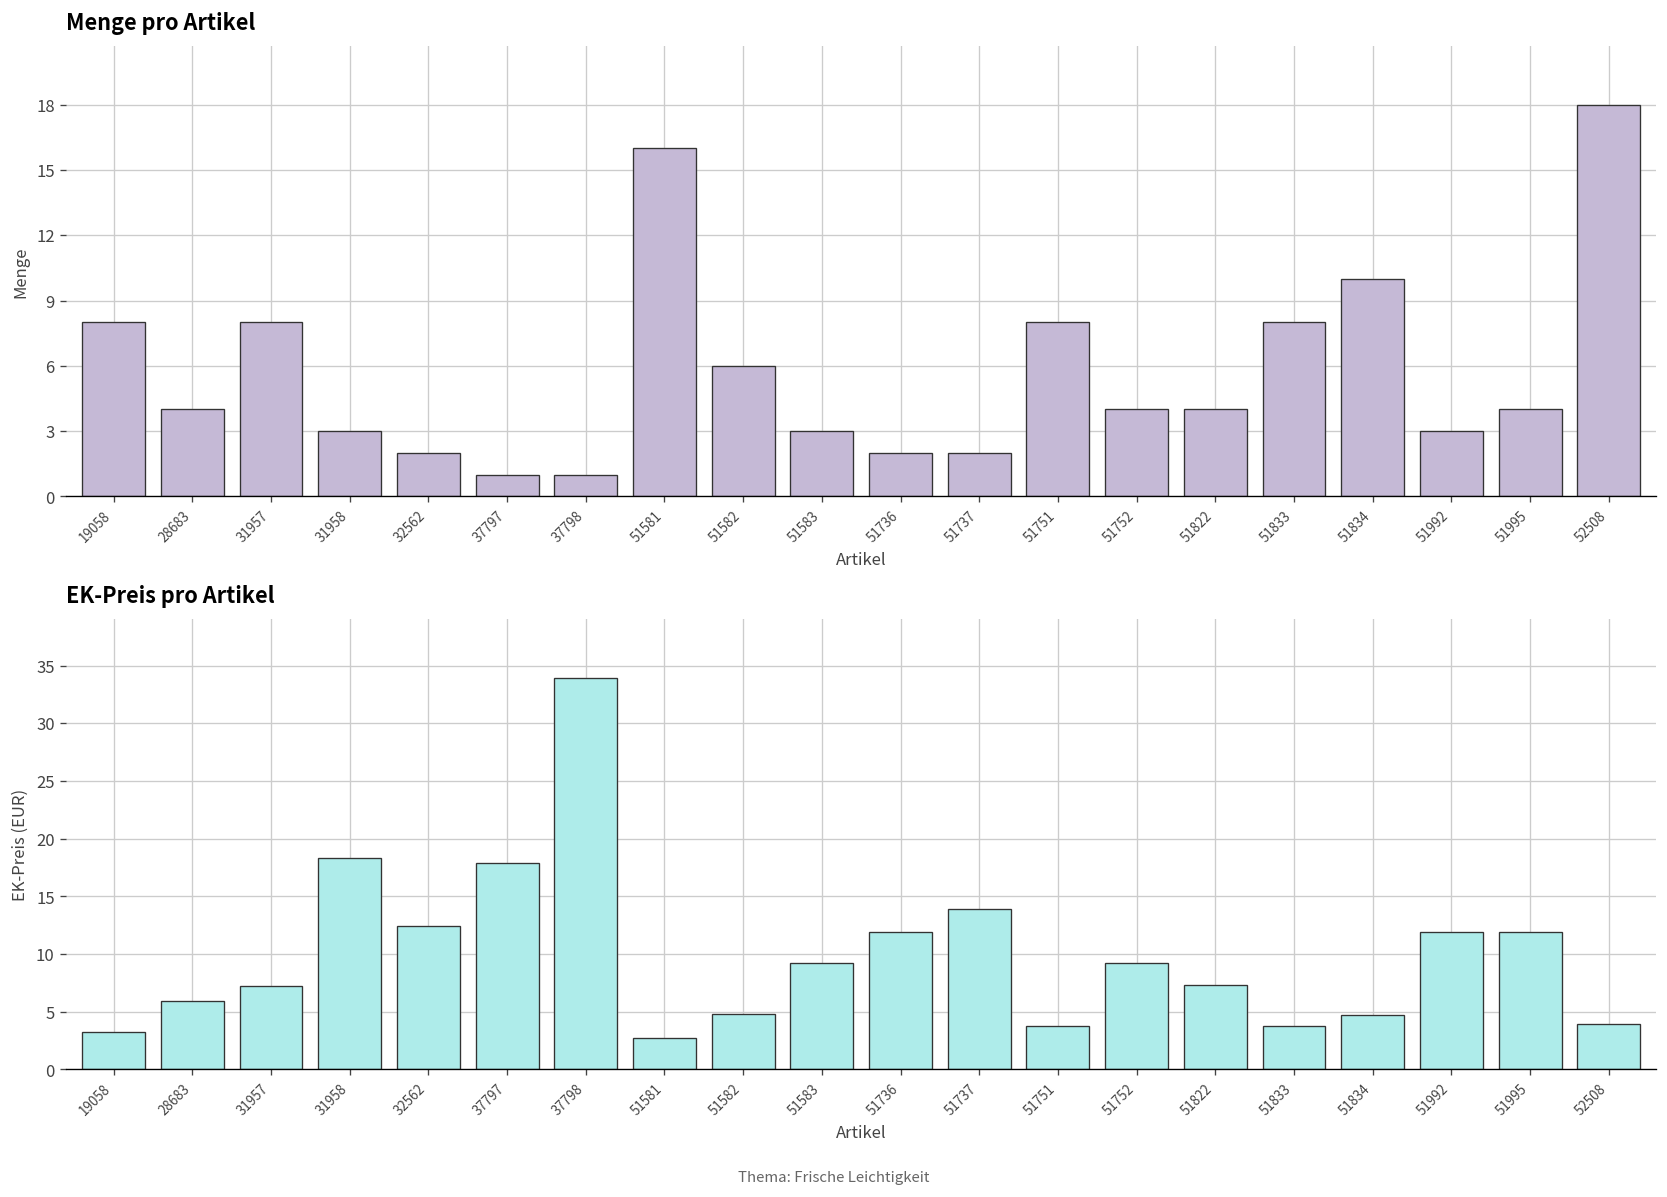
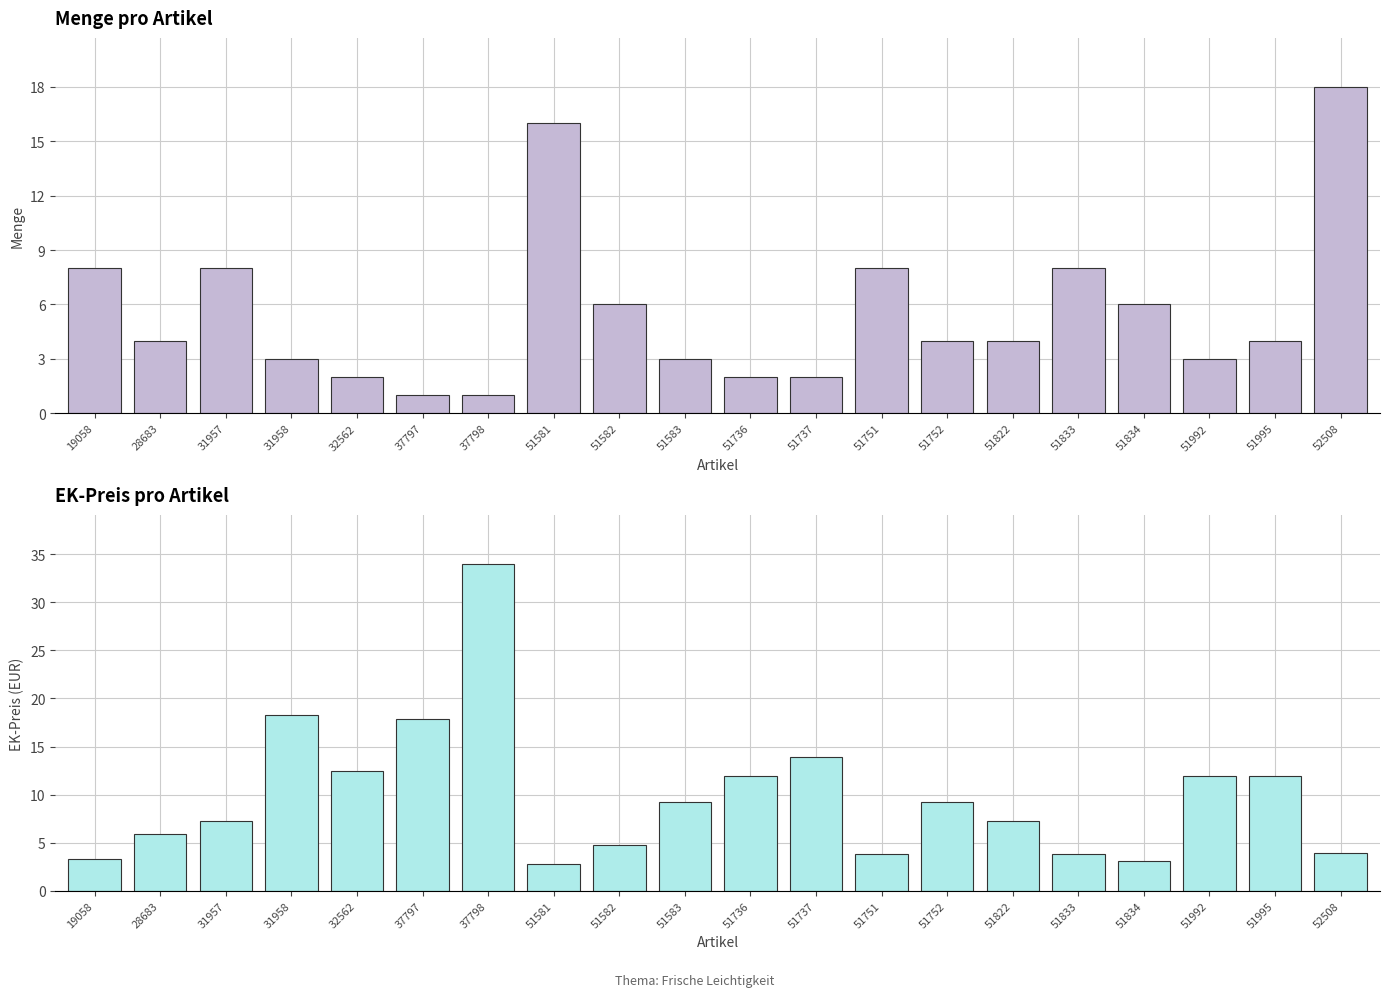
Menge pro Artikel, 51834: 10 -> 6
EK-Preis pro Artikel, 51834: 5 -> 3
